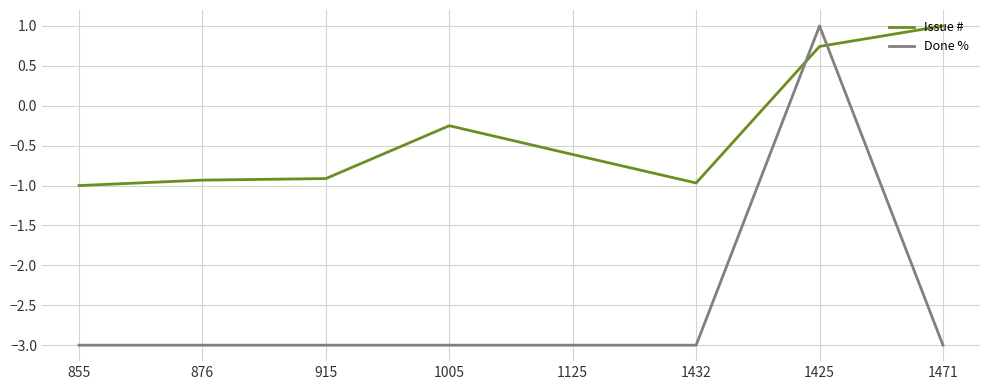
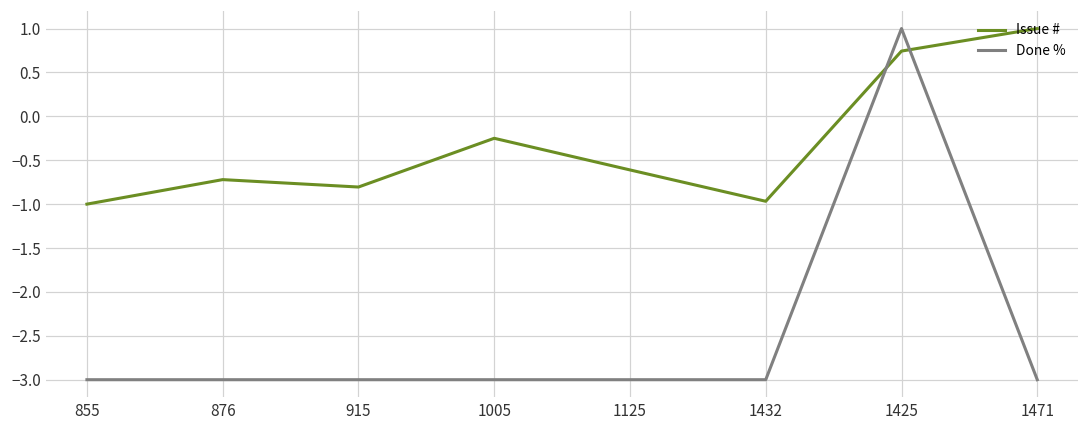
Issue #, 876: -0.9 -> -0.7
Issue #, 915: -0.9 -> -0.8
